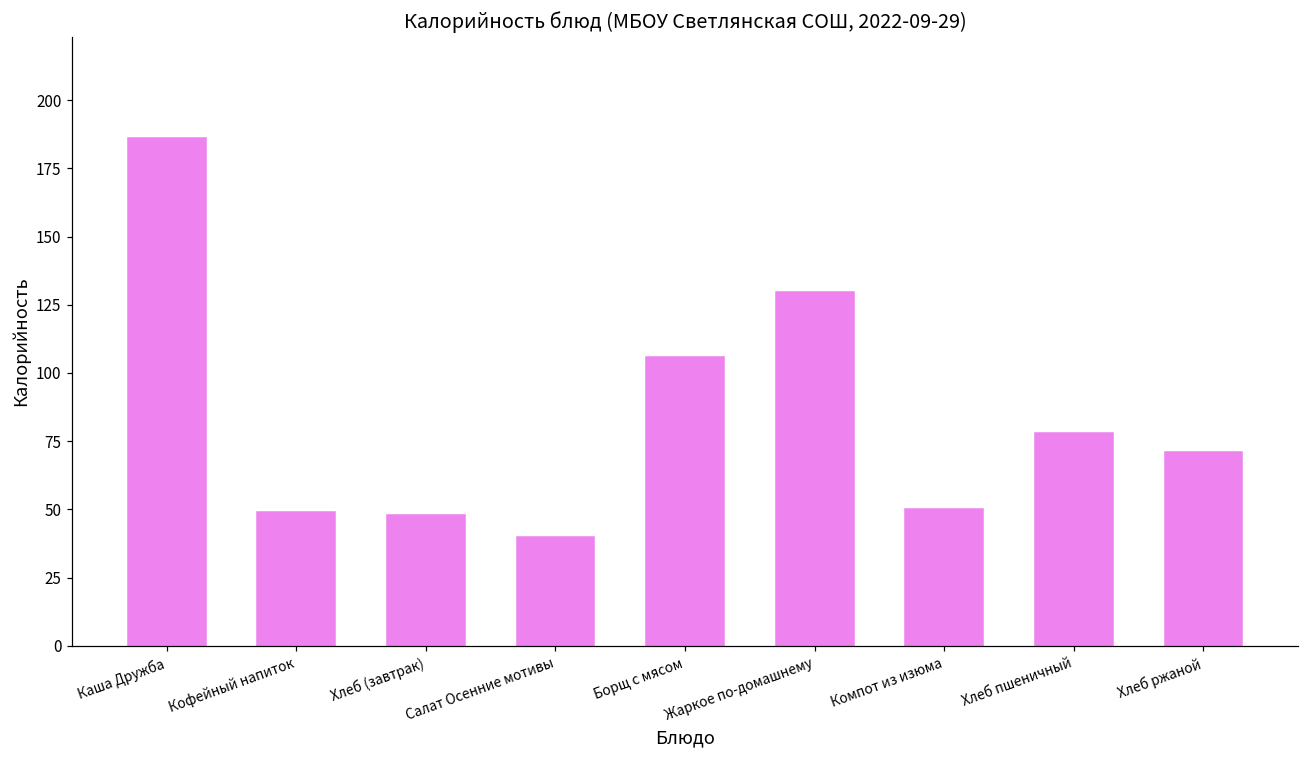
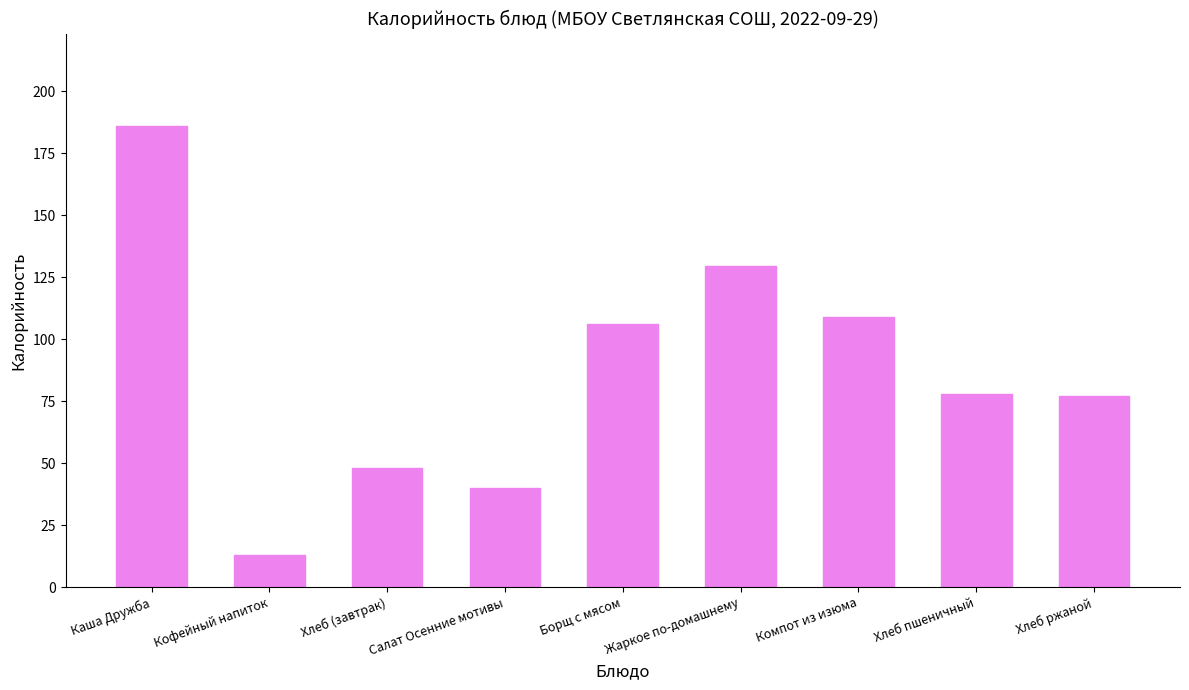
Кофейный напиток: 49 -> 13
Компот из изюма: 50 -> 109
Хлеб ржаной: 71 -> 77
